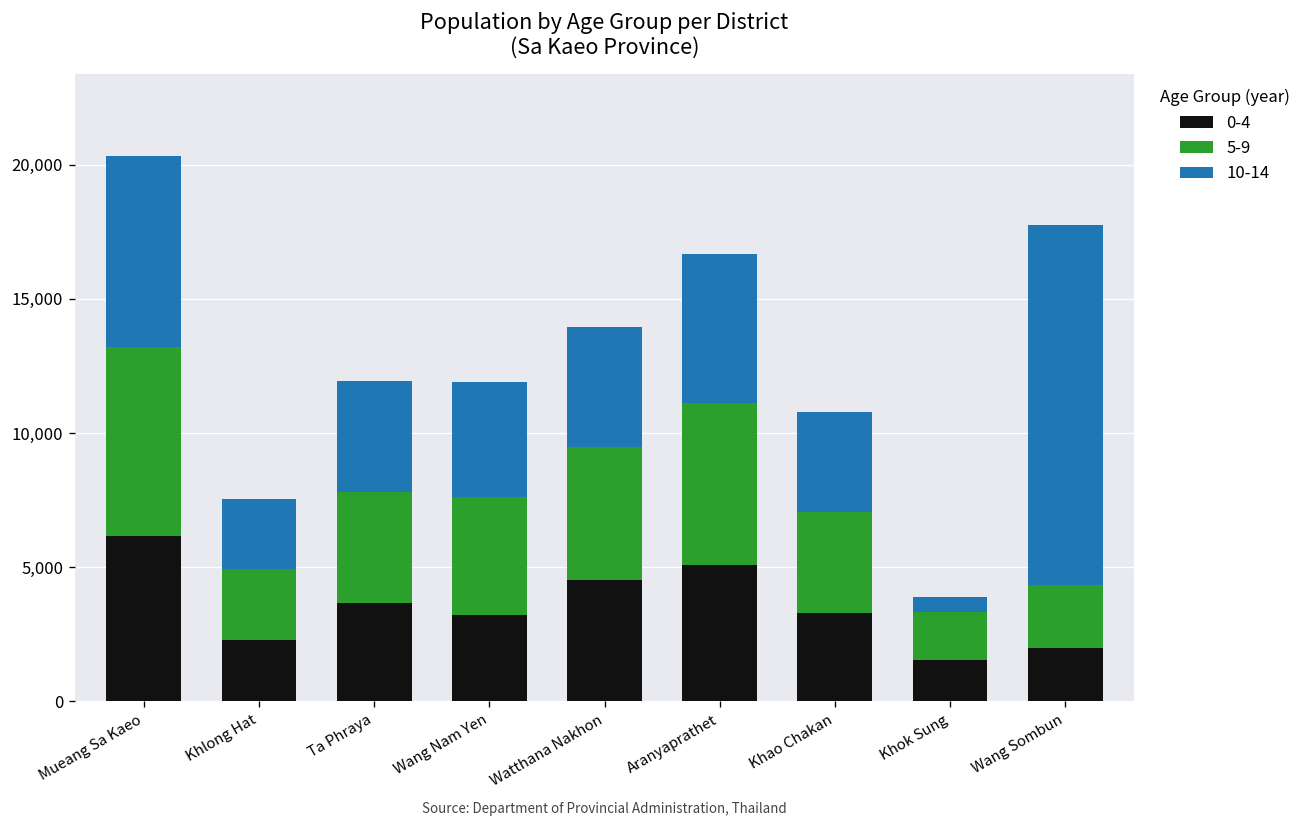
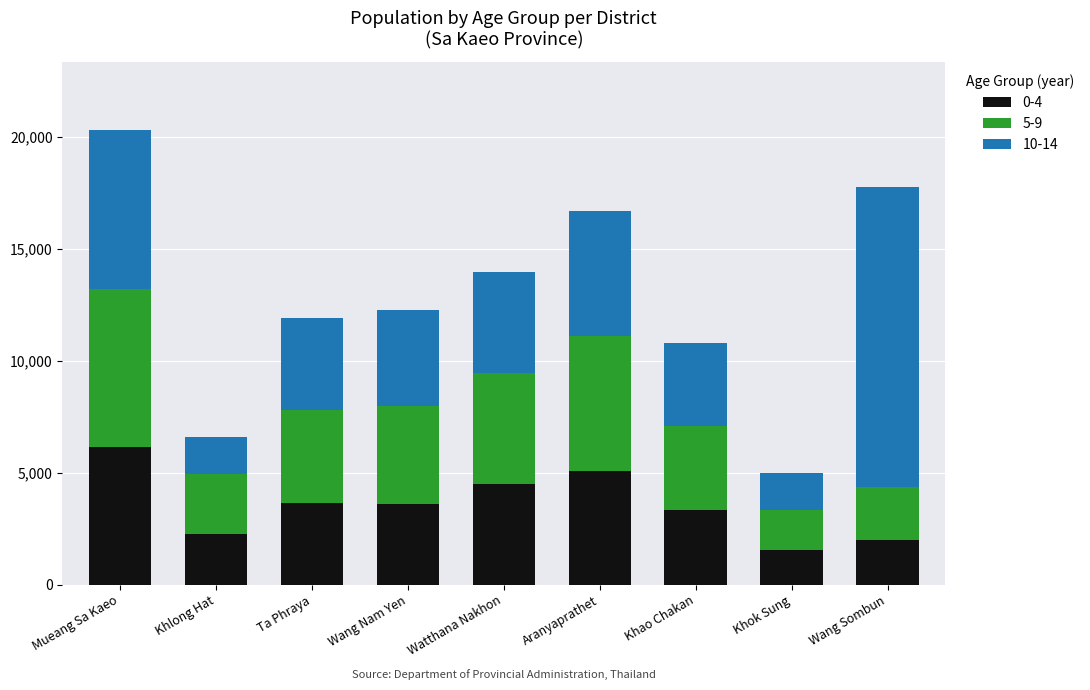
10-14, Khlong Hat: 2,600 -> 1,700
0-4, Wang Nam Yen: 3,200 -> 3,600
10-14, Khok Sung: 600 -> 1,700
